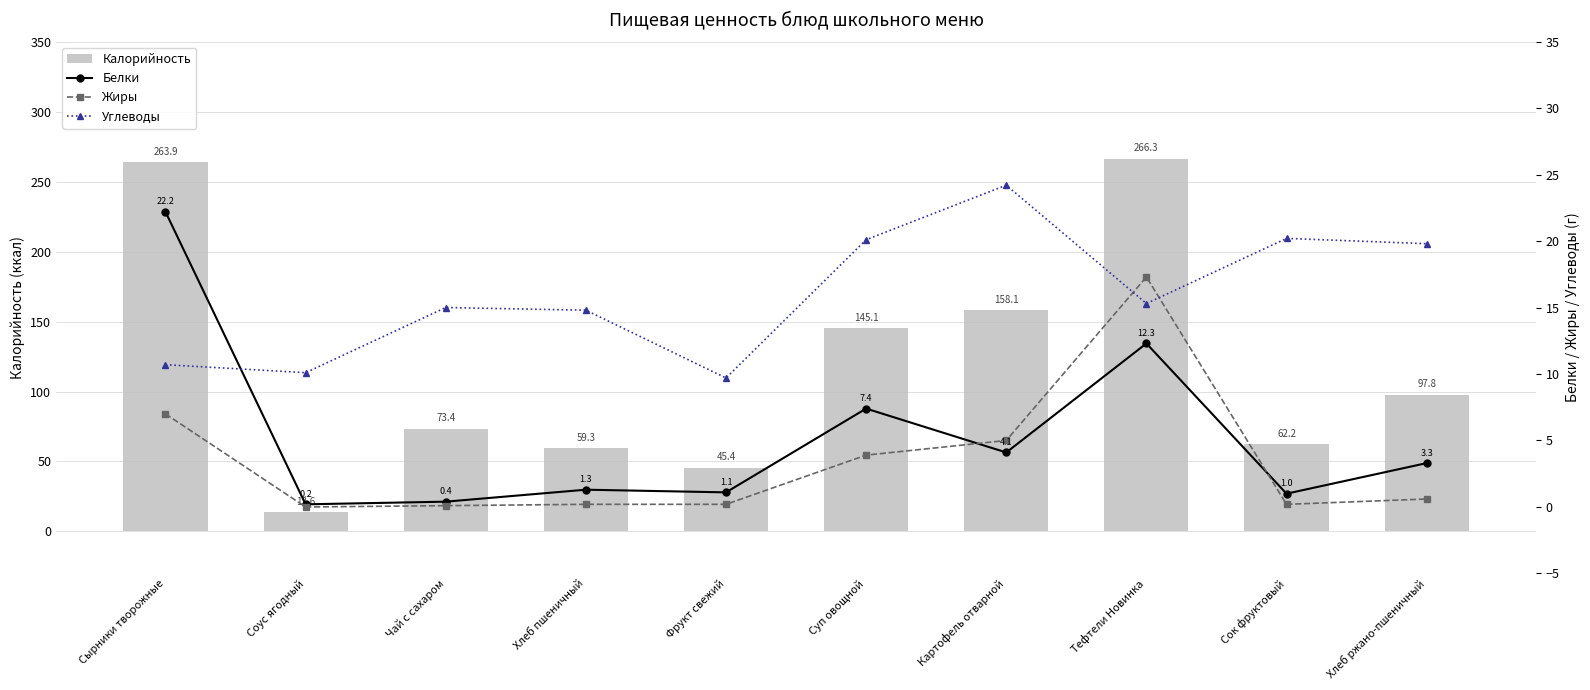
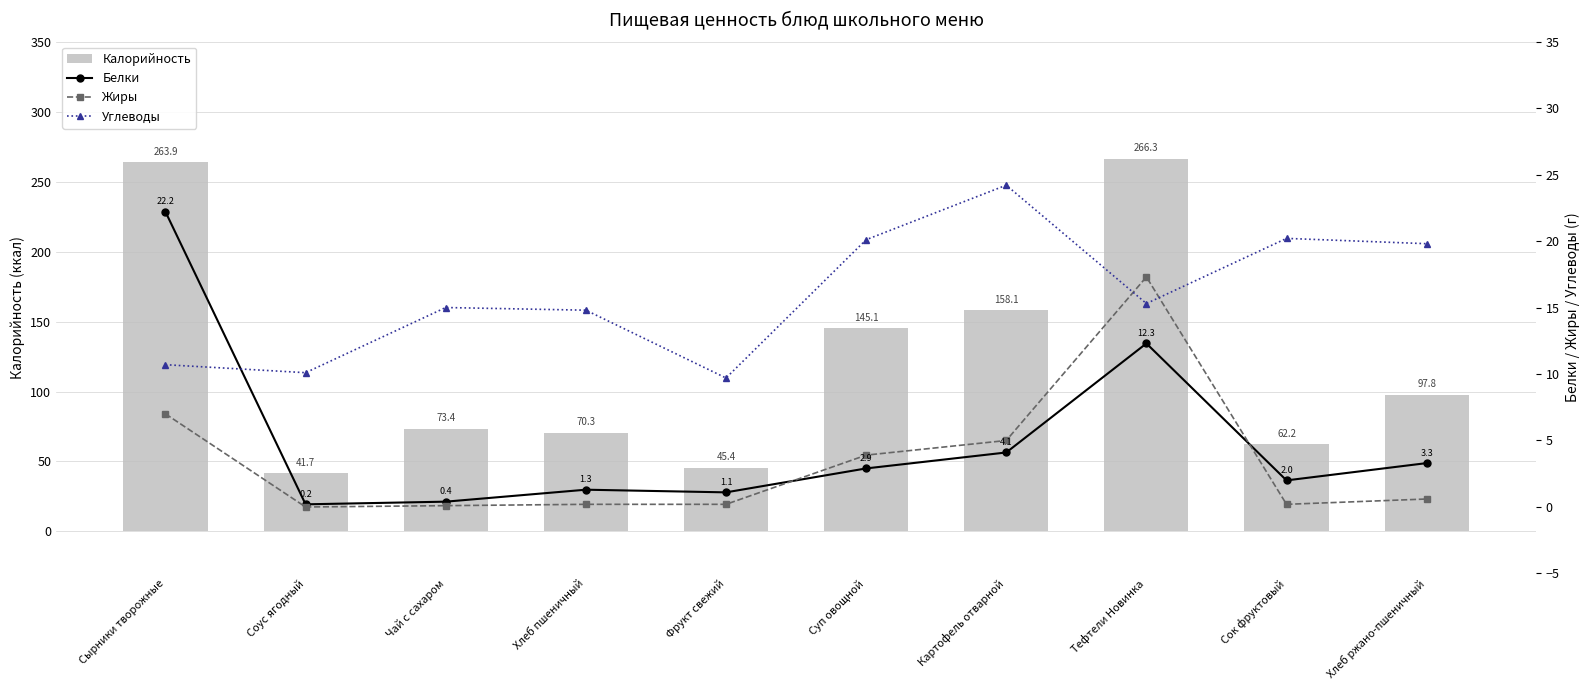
Калорийность, Соус ягодный: 13.6 -> 41.7
Калорийность, Хлеб пшеничный: 59.3 -> 70.3
Белки, Суп овощной: 7.4 -> 2.9
Белки, Сок фруктовый: 1.0 -> 2.0
